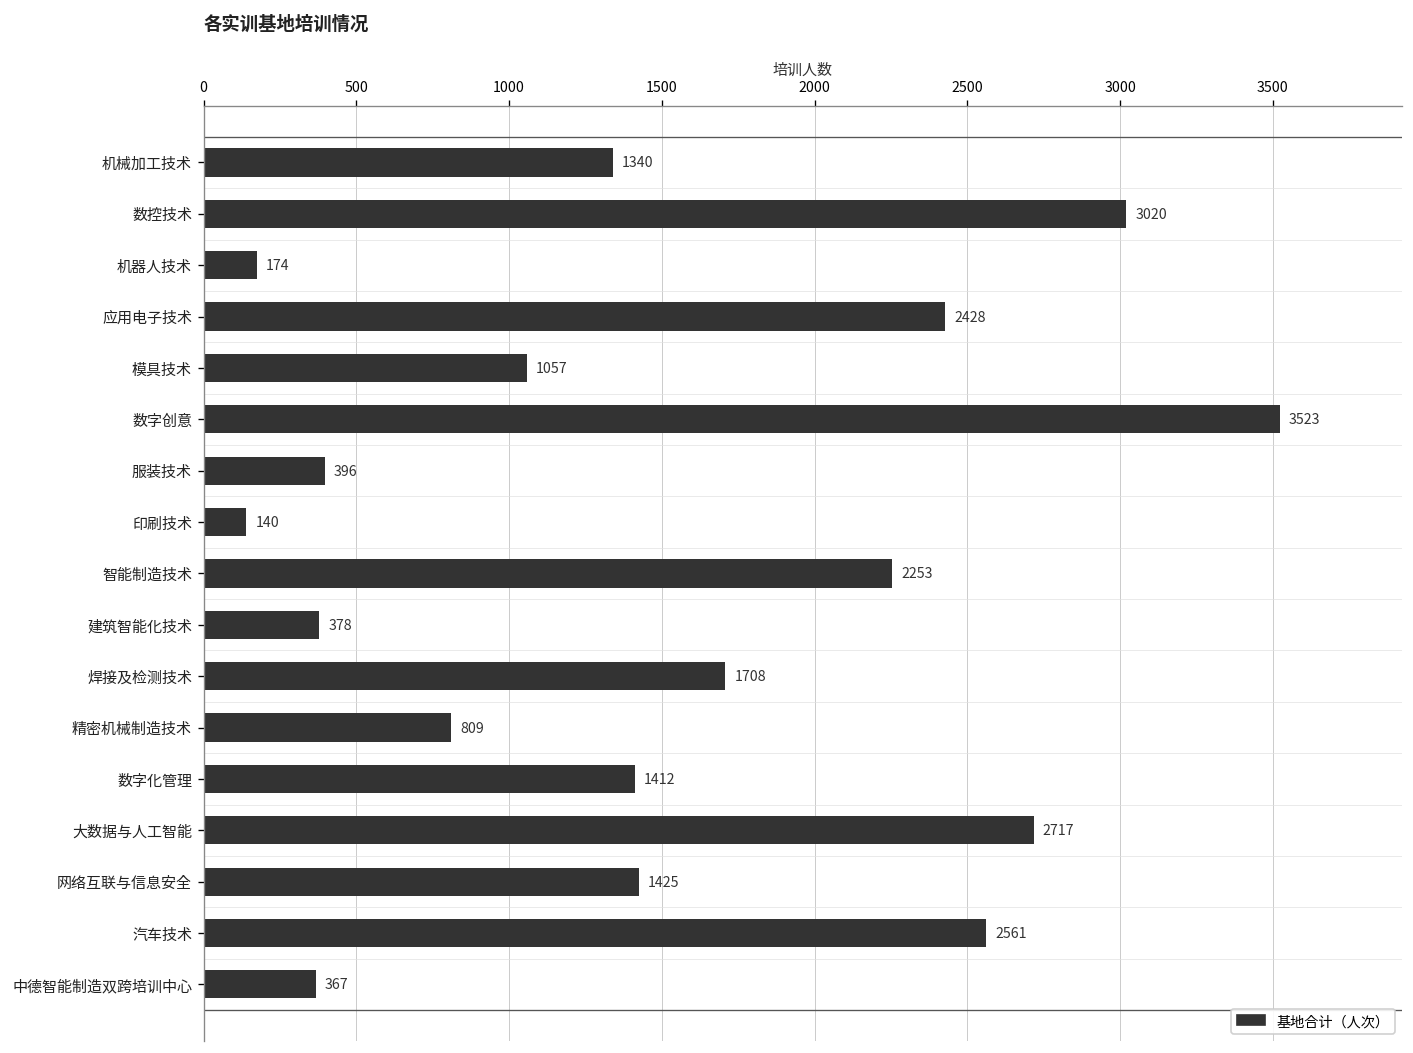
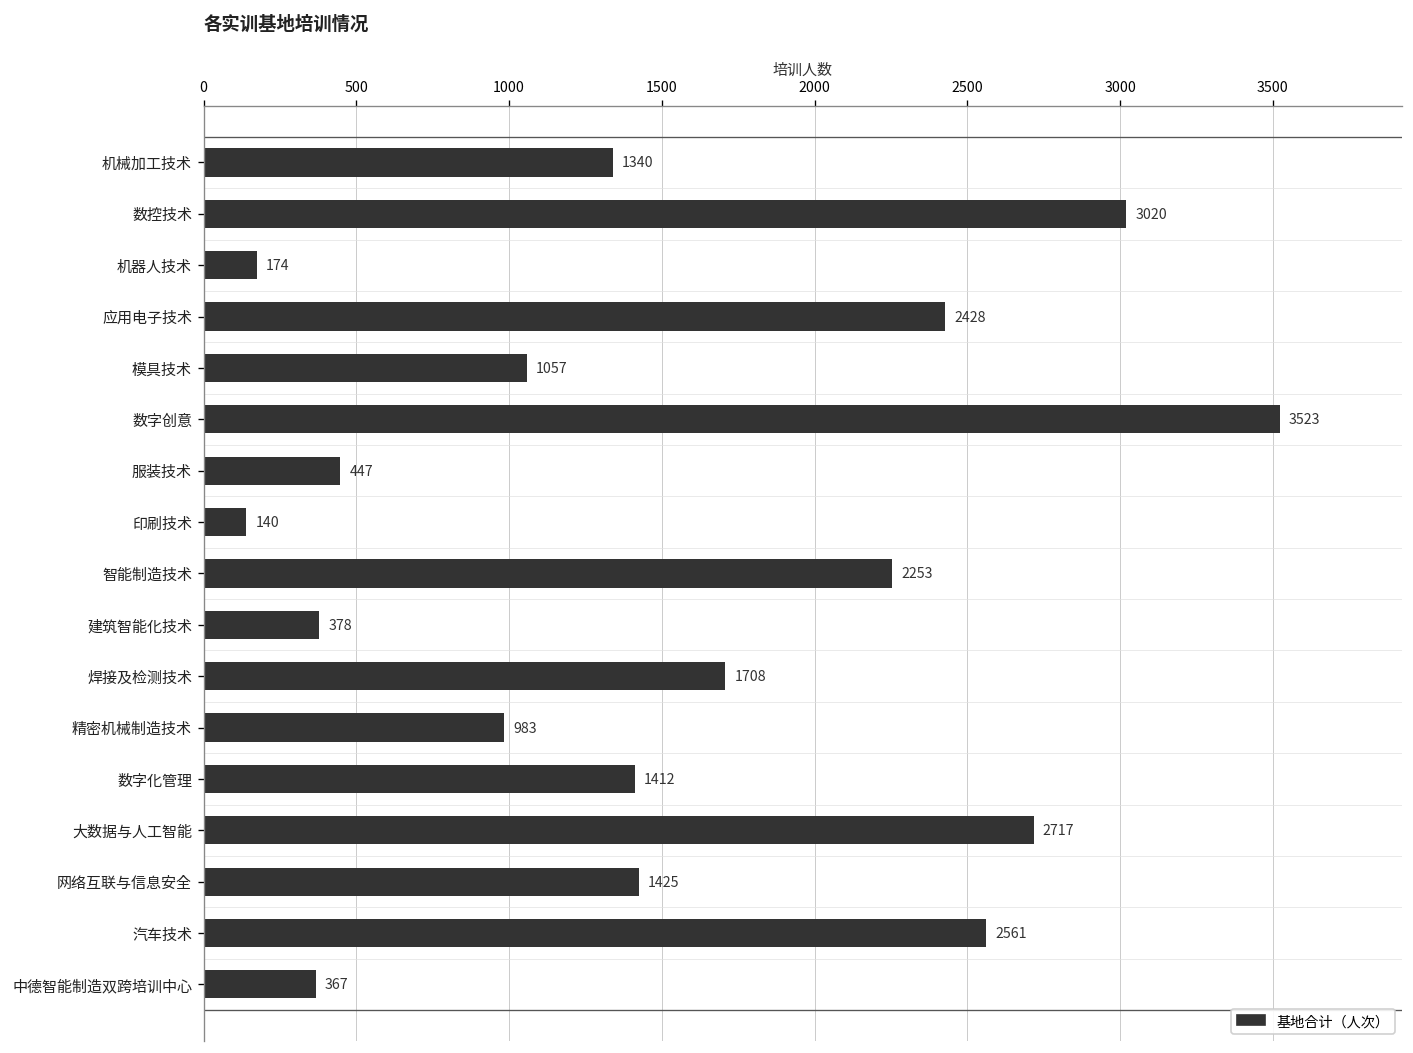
服装技术: 396 -> 447
精密机械制造技术: 809 -> 983
